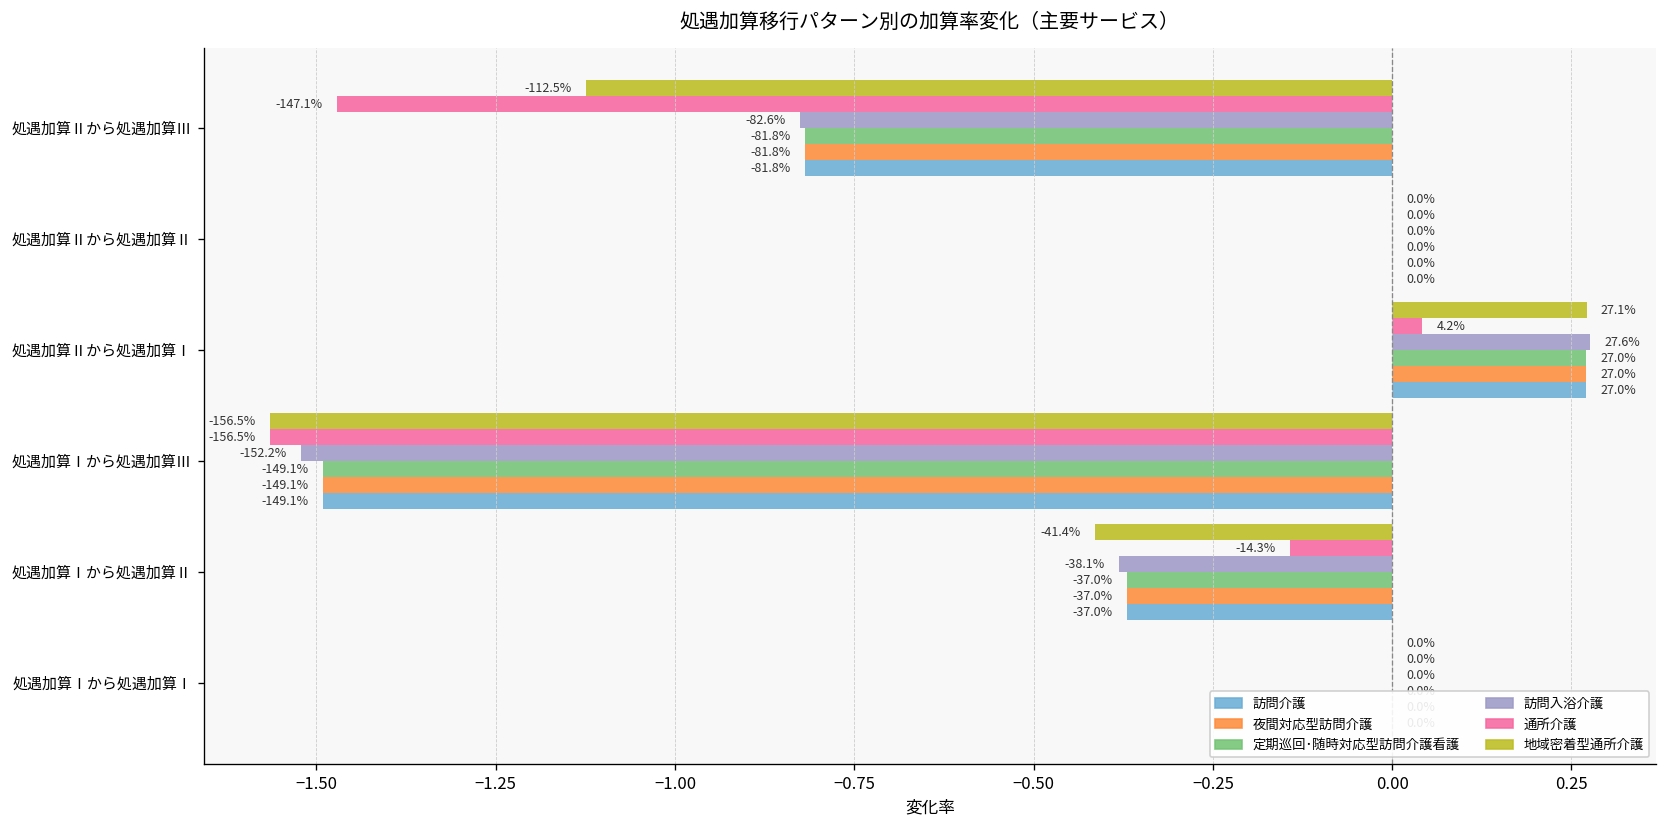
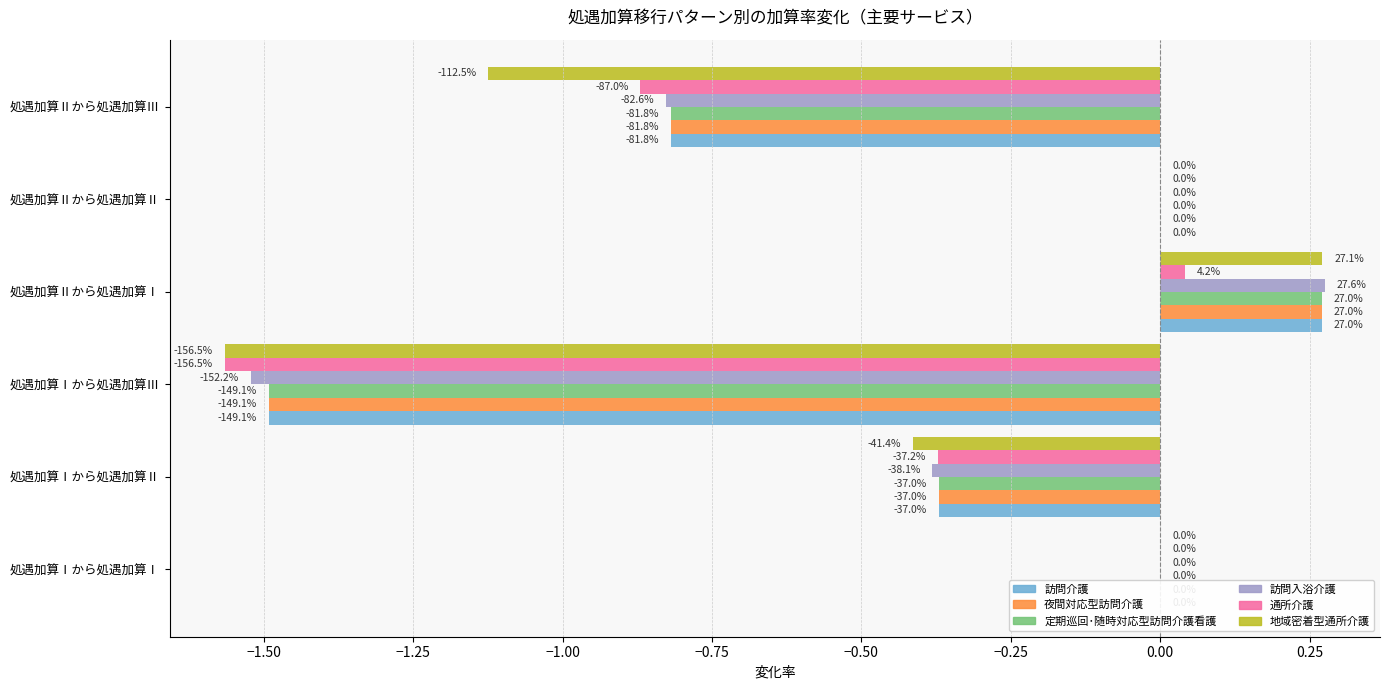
通所介護, 処遇加算Ⅱから処遇加算Ⅲ: -147.1% -> -87.0%
通所介護, 処遇加算Ⅰから処遇加算Ⅱ: -14.3% -> -37.2%
